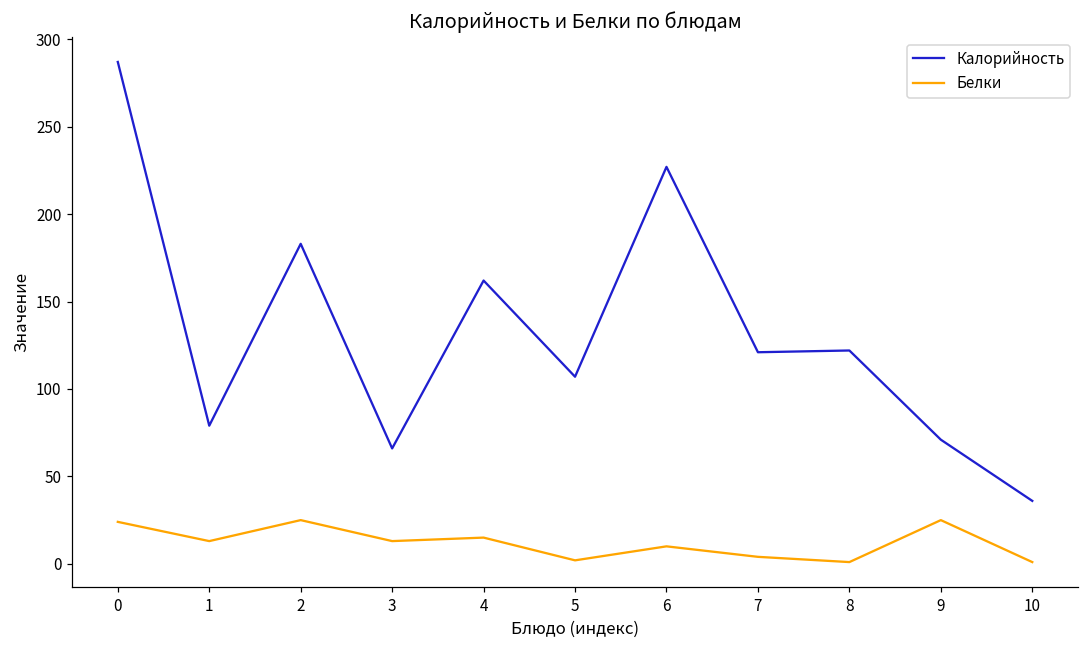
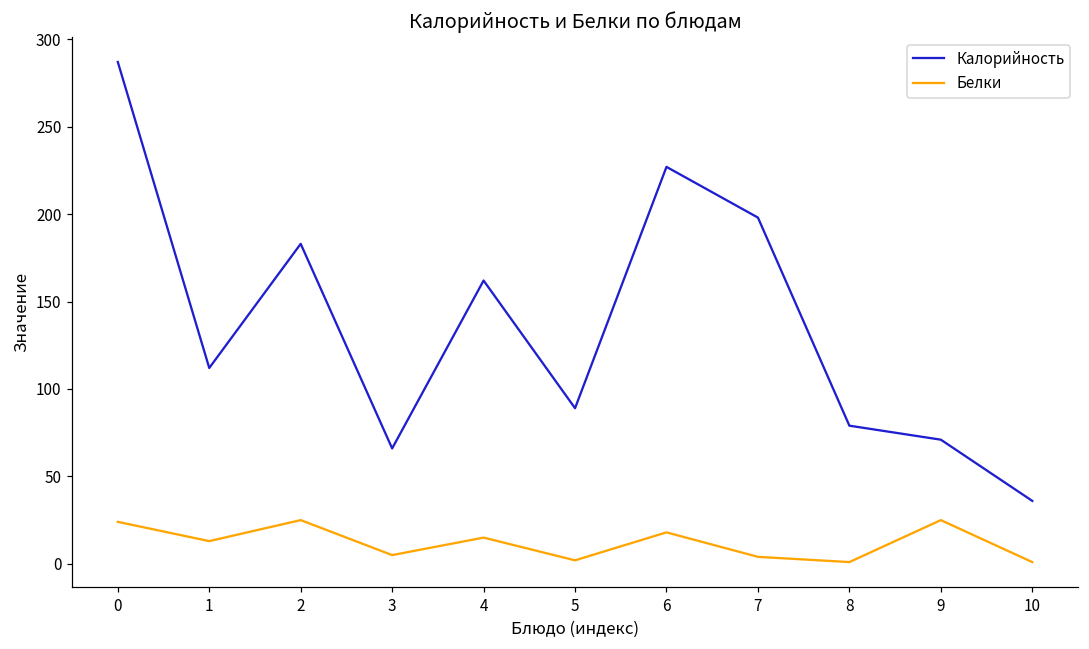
Калорийность, 1: 79 -> 112
Белки, 3: 13 -> 5
Калорийность, 5: 107 -> 89
Белки, 6: 10 -> 18
Калорийность, 7: 121 -> 198
Калорийность, 8: 122 -> 79
